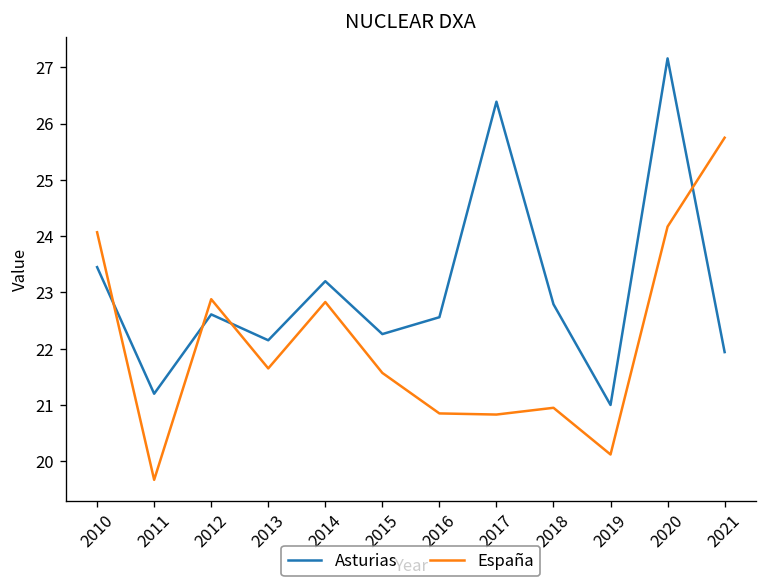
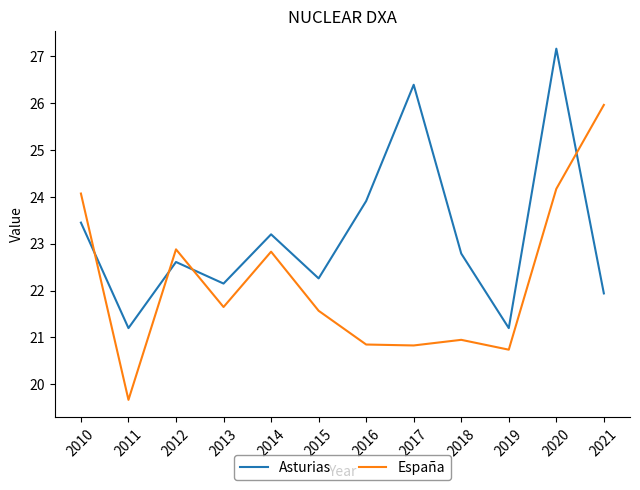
Asturias, 2016: 22.6 -> 23.9
Asturias, 2019: 21.0 -> 21.2
España, 2019: 20.1 -> 20.7
España, 2021: 25.8 -> 26.0
